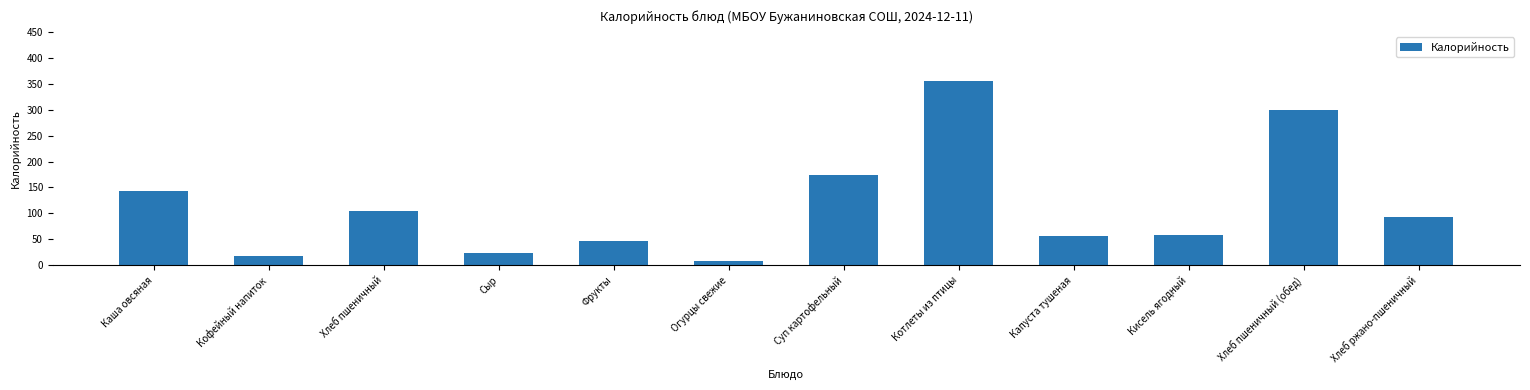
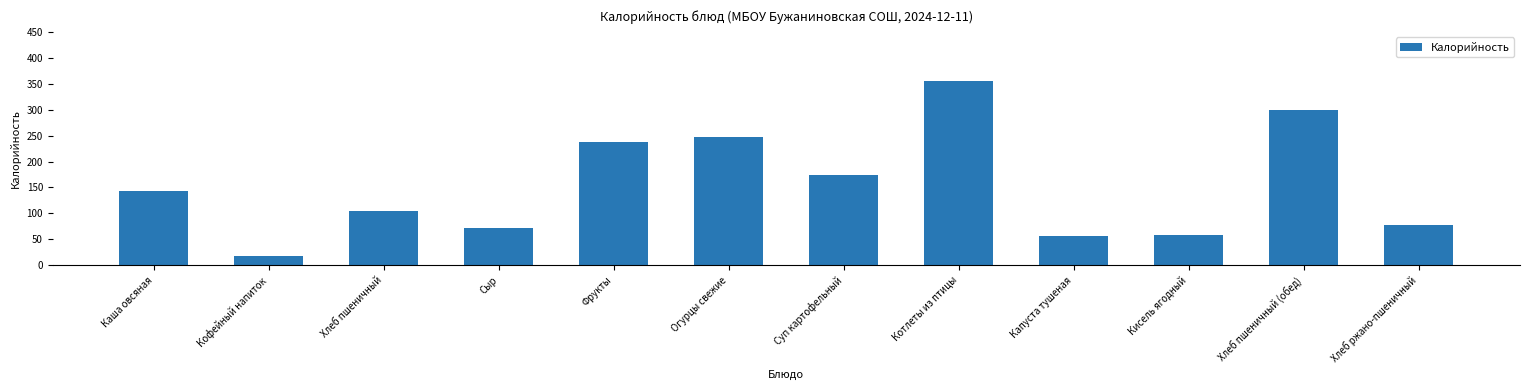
Сыр: 20 -> 70
Фрукты: 50 -> 240
Огурцы свежие: 10 -> 250
Хлеб ржано-пшеничный: 90 -> 80
